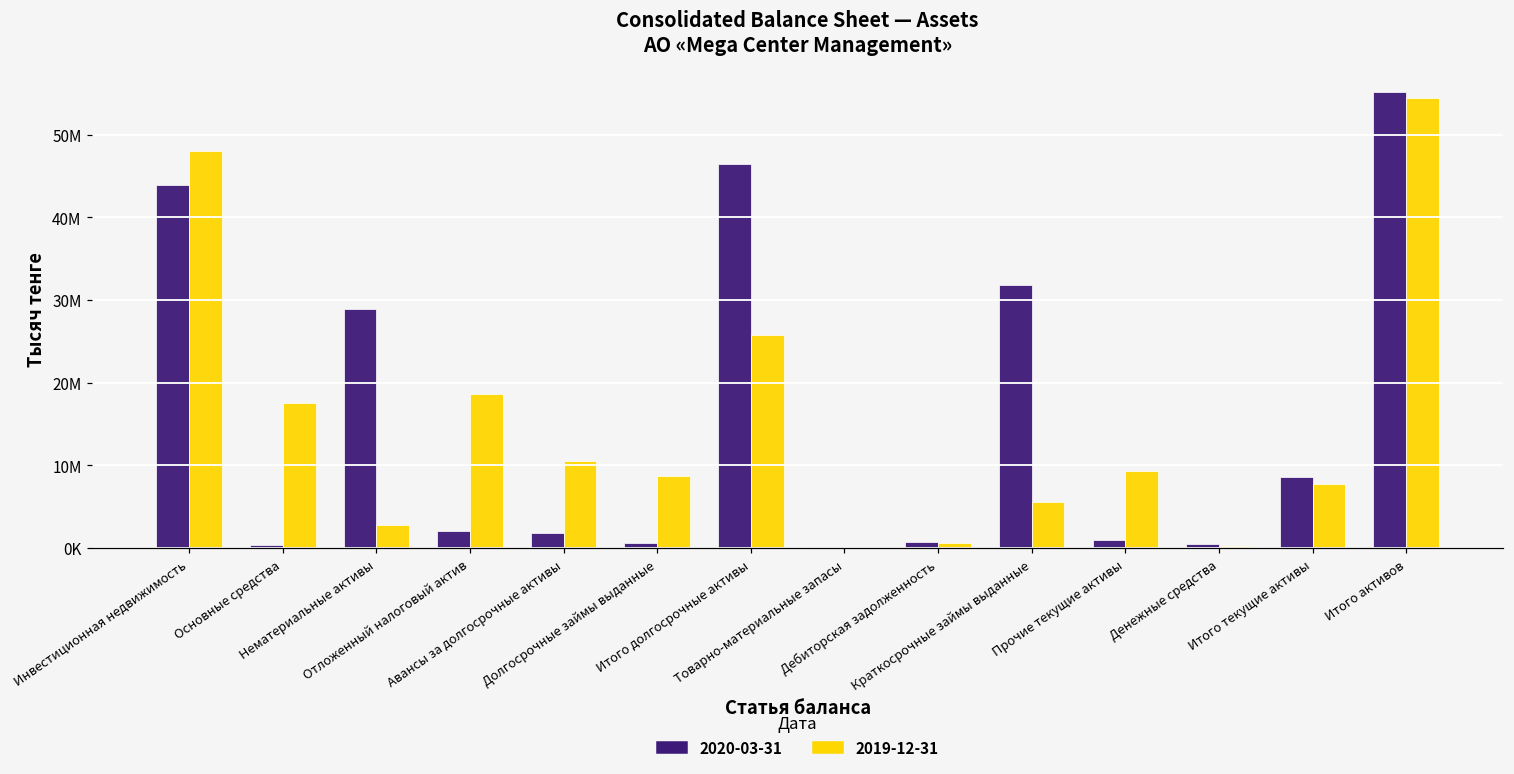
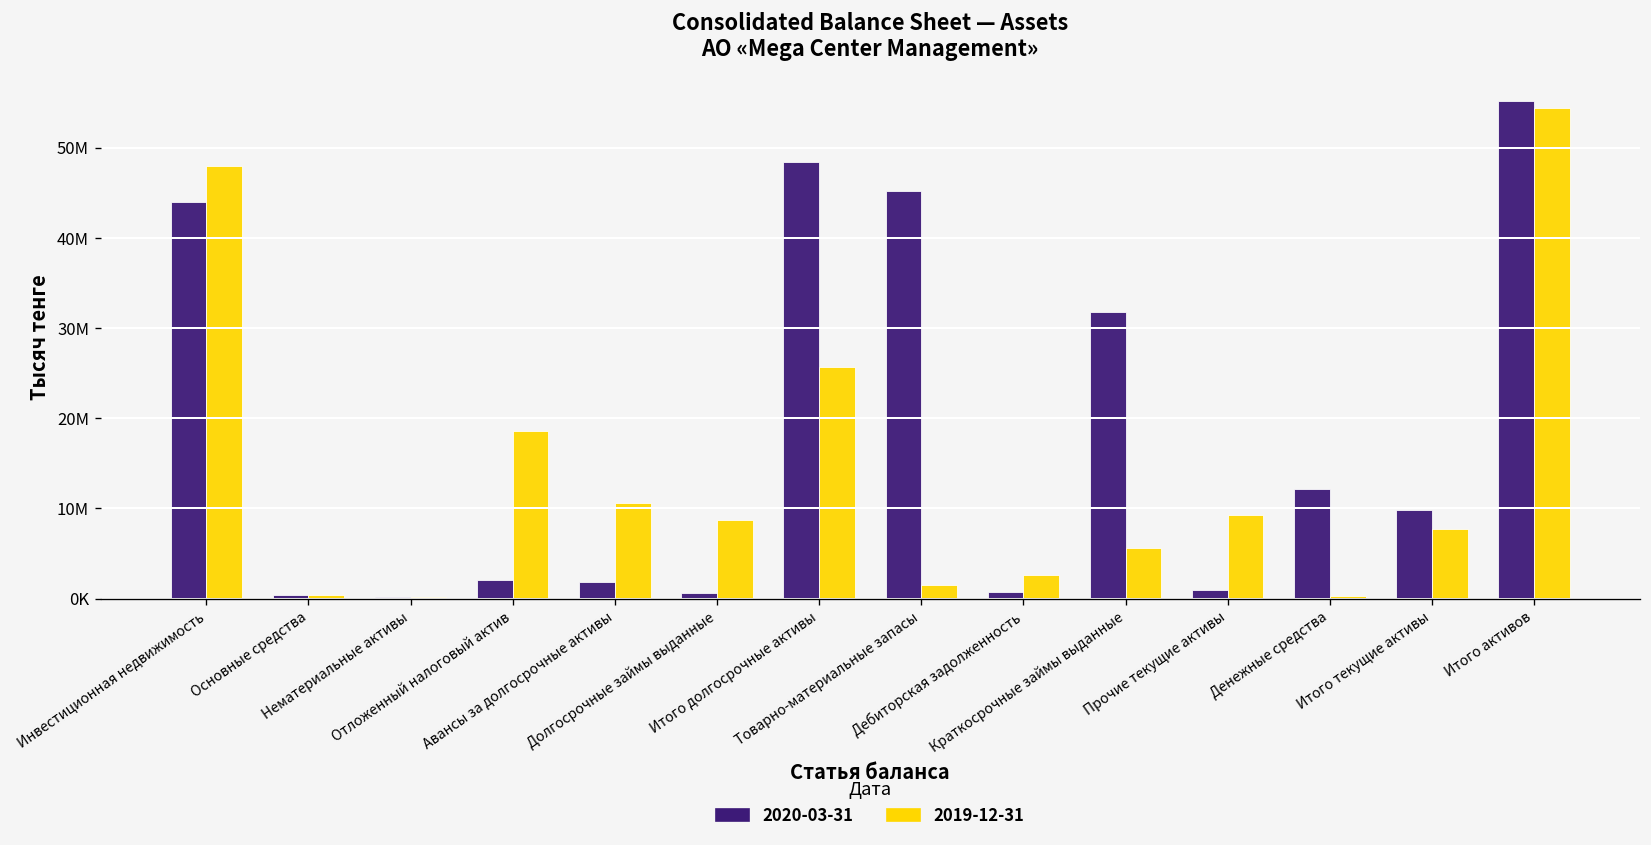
2019-12-31, Основные средства: 18000000 -> 0
2020-03-31, Нематериальные активы: 29000000 -> 0
2019-12-31, Нематериальные активы: 3000000 -> 0
2020-03-31, Итого долгосрочные активы: 47000000 -> 48000000
2020-03-31, Товарно-материальные запасы: 0 -> 45000000
2019-12-31, Товарно-материальные запасы: 0 -> 2000000
2019-12-31, Дебиторская задолженность: 1000000 -> 3000000
2020-03-31, Денежные средства: 1000000 -> 12000000
2020-03-31, Итого текущие активы: 9000000 -> 10000000
